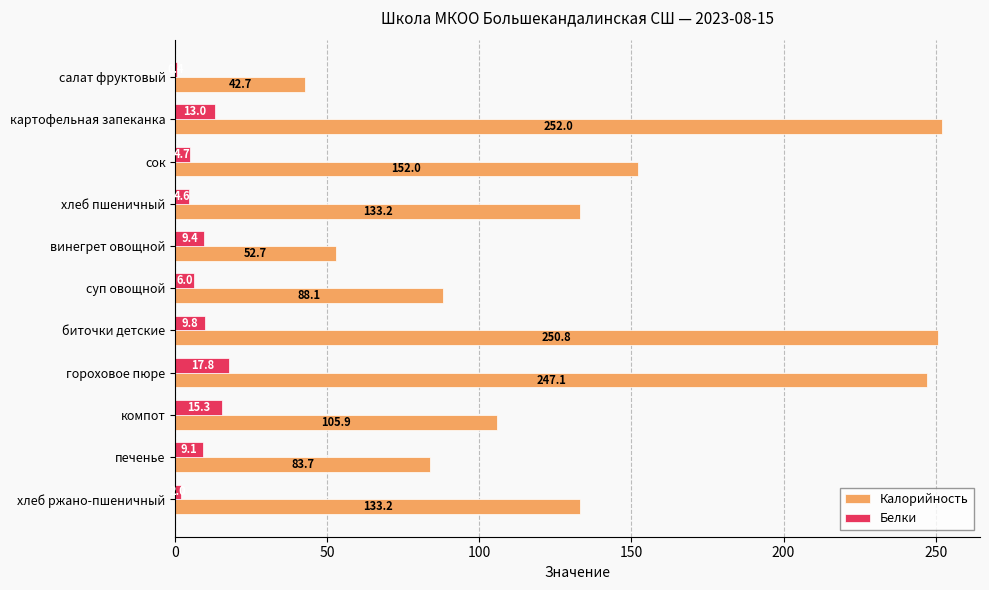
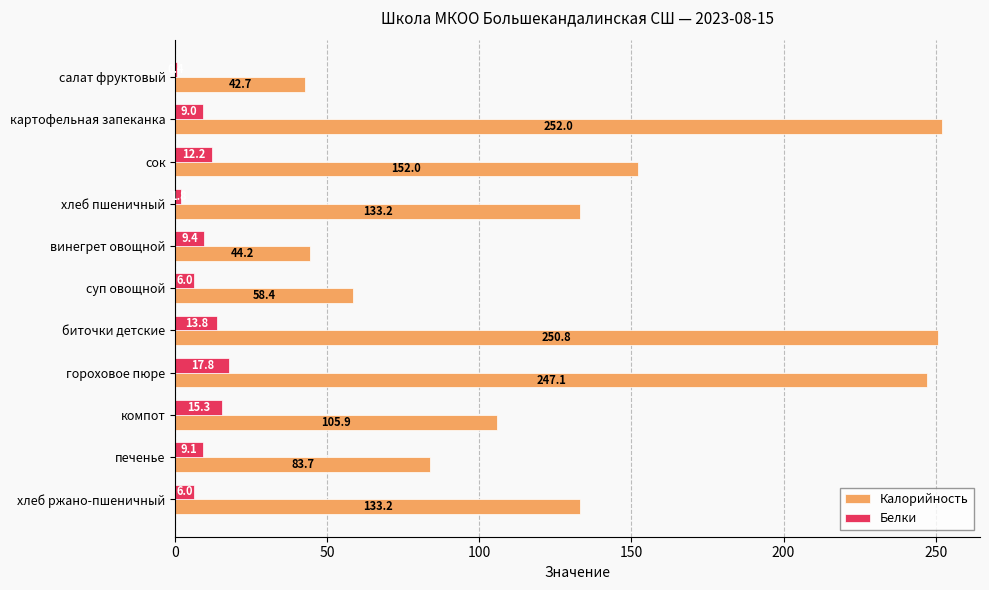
Белки, картофельная запеканка: 13.0 -> 9.0
Белки, сок: 4.7 -> 12.2
Белки, хлеб пшеничный: 5 -> 2
Калорийность, винегрет овощной: 52.7 -> 44.2
Калорийность, суп овощной: 88.1 -> 58.4
Белки, биточки детские: 9.8 -> 13.8
Белки, хлеб ржано-пшеничный: 2 -> 6
